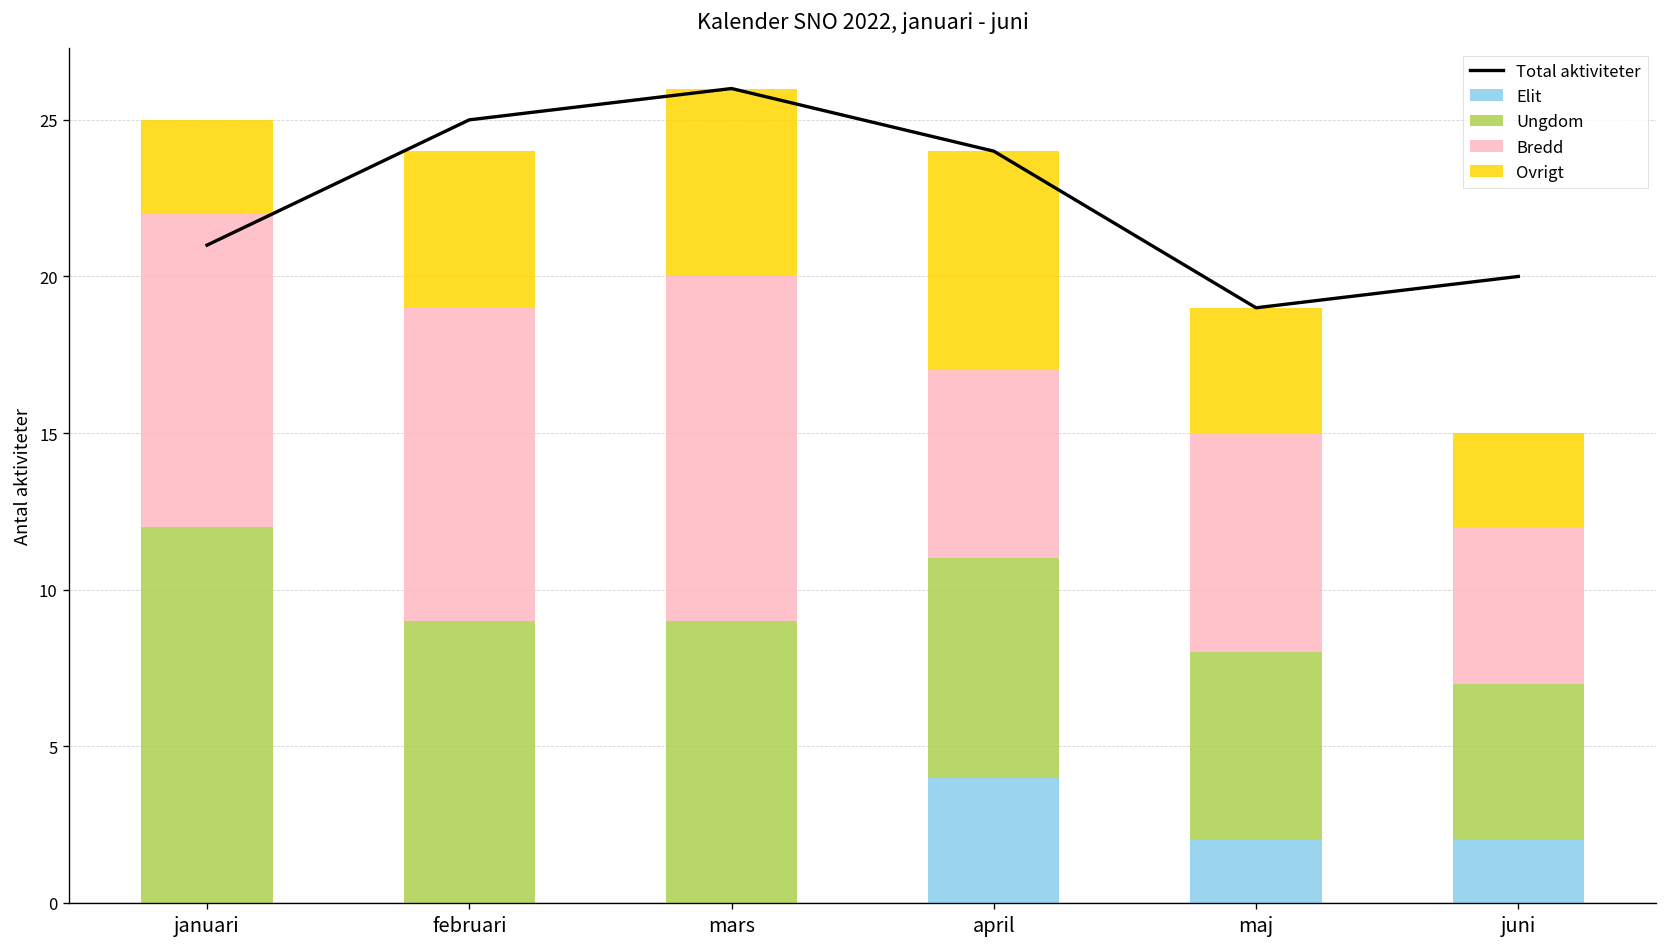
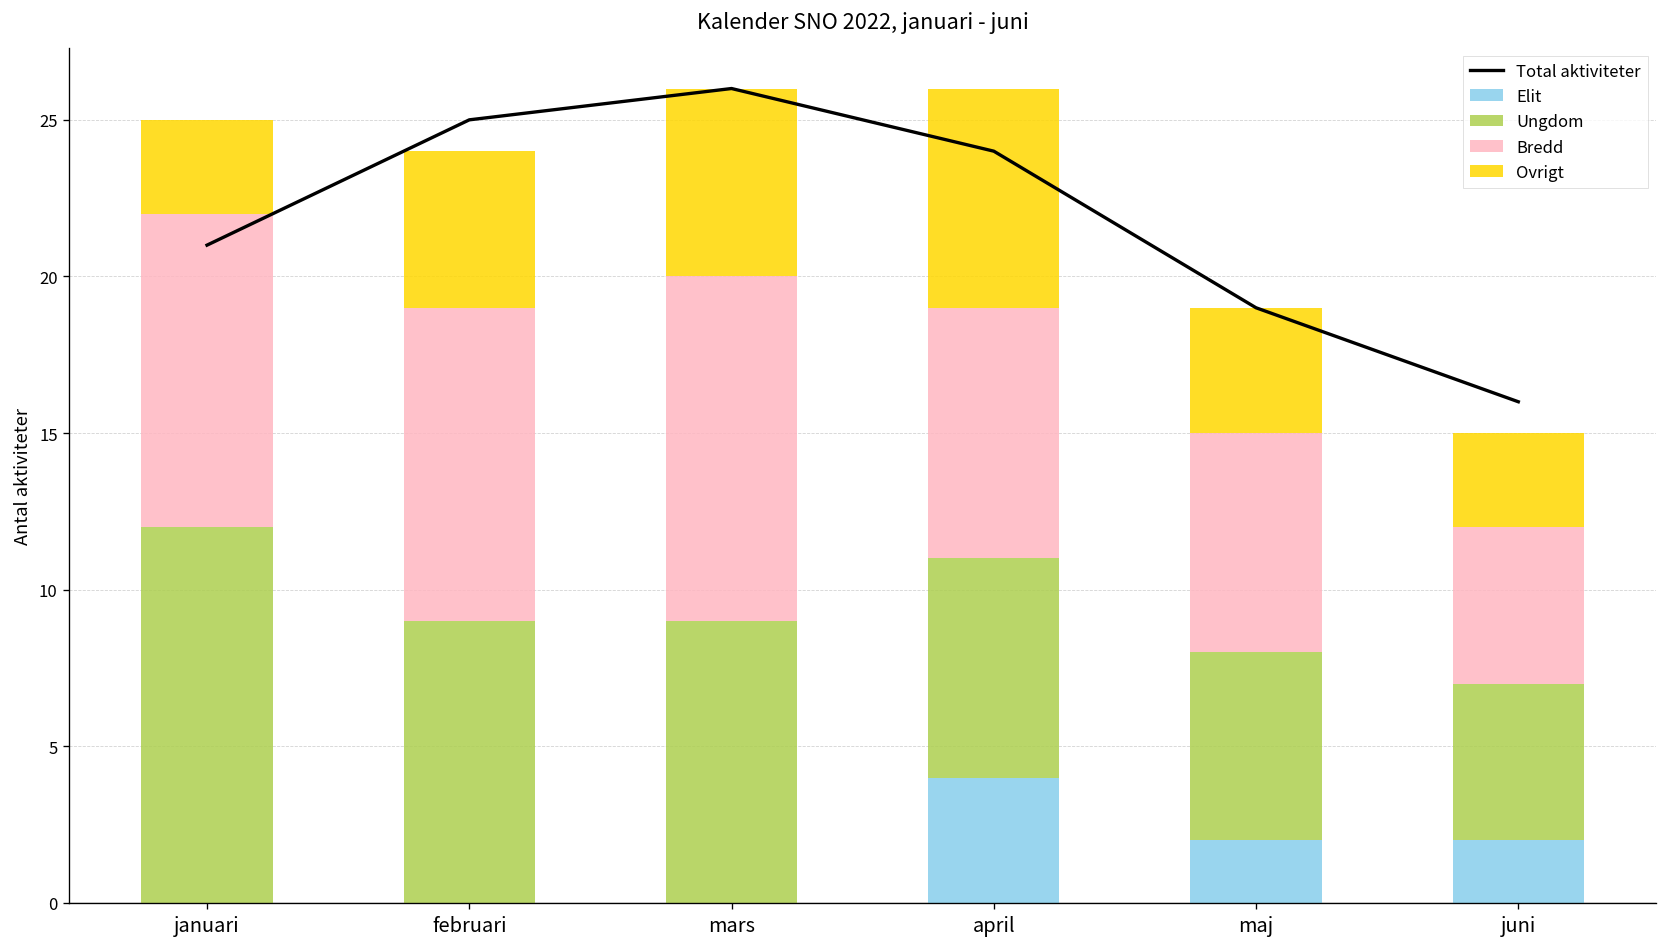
Bredd, april: 6 -> 8
Total aktiviteter, juni: 20 -> 16
